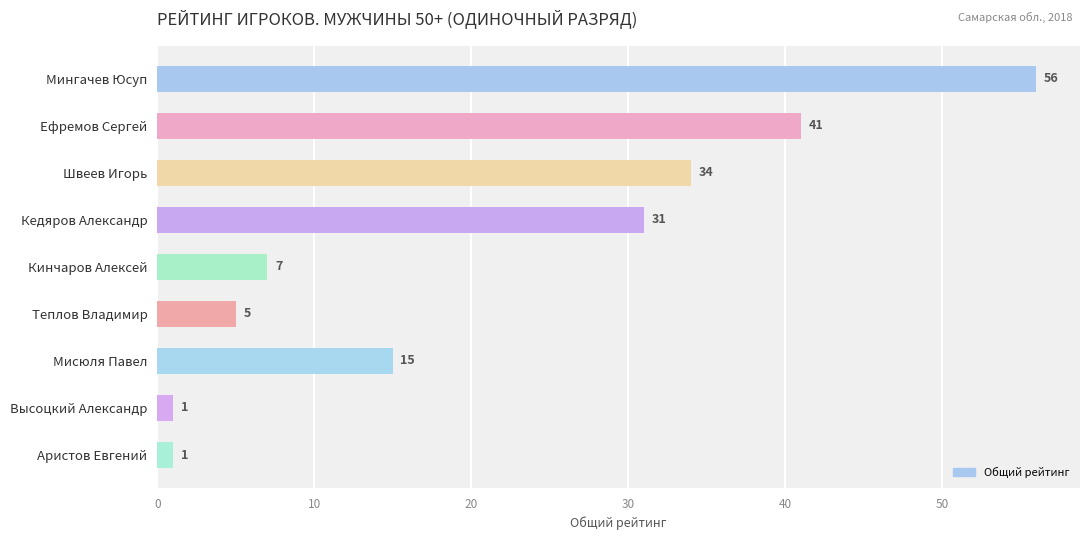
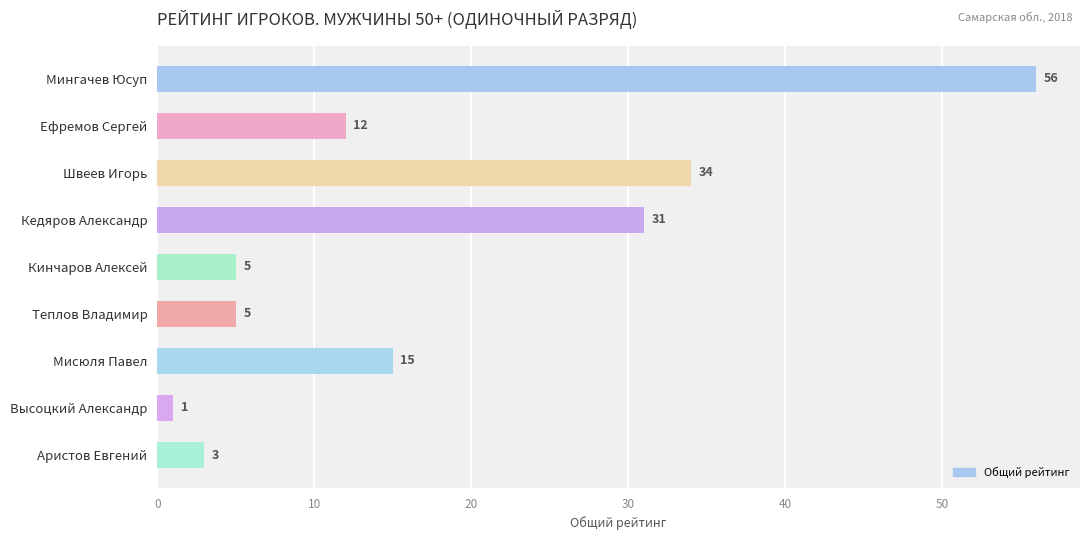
Ефремов Сергей: 41 -> 12
Кинчаров Алексей: 7 -> 5
Аристов Евгений: 1 -> 3
